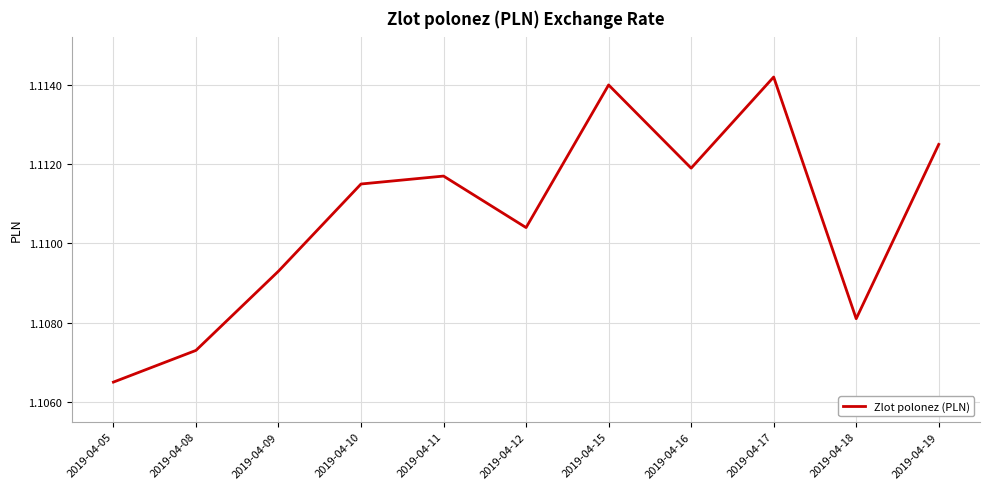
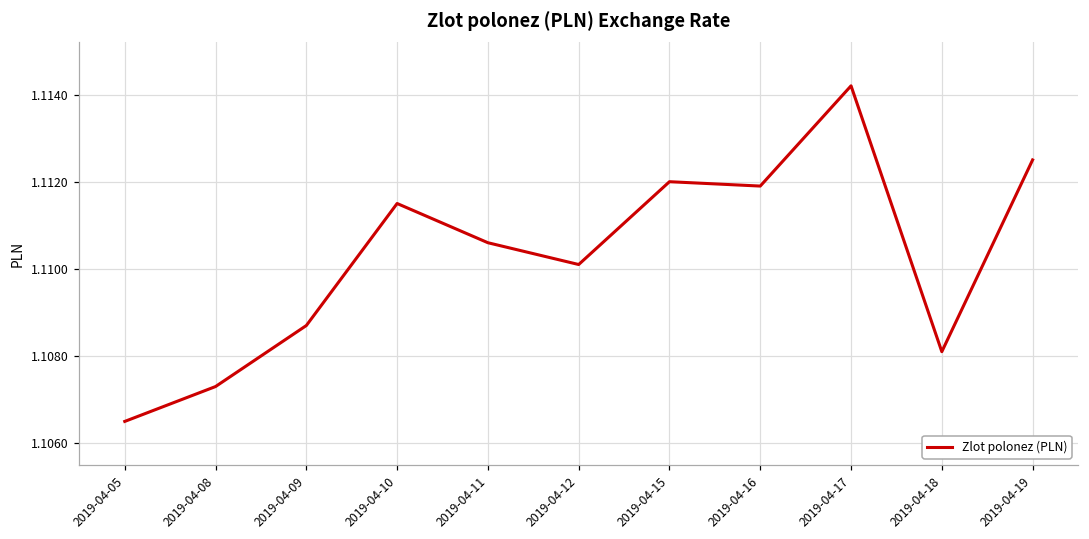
2019-04-09: 1.1093 -> 1.1087
2019-04-11: 1.1117 -> 1.1106
2019-04-12: 1.1104 -> 1.1101
2019-04-15: 1.114 -> 1.112
